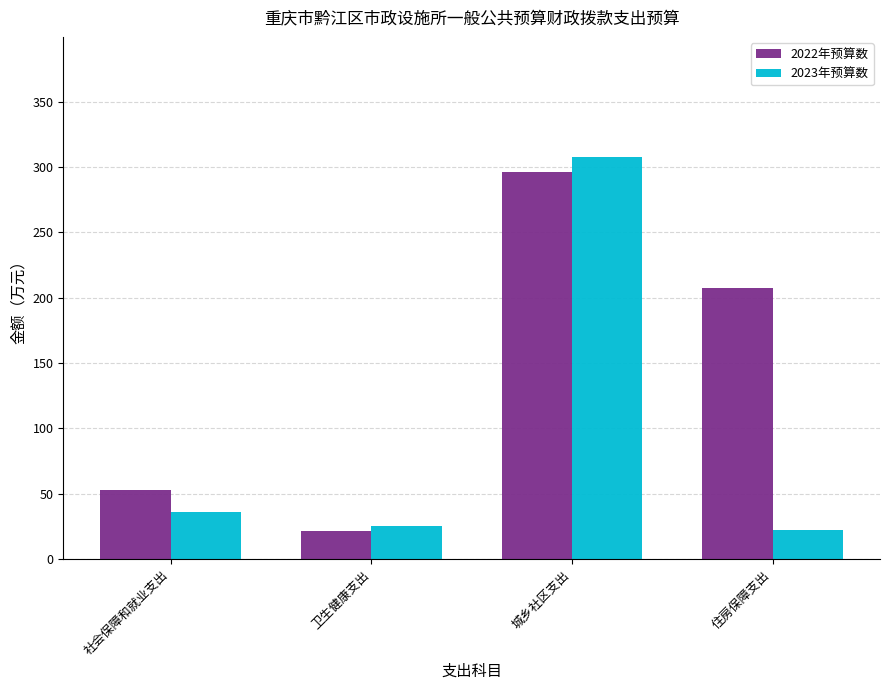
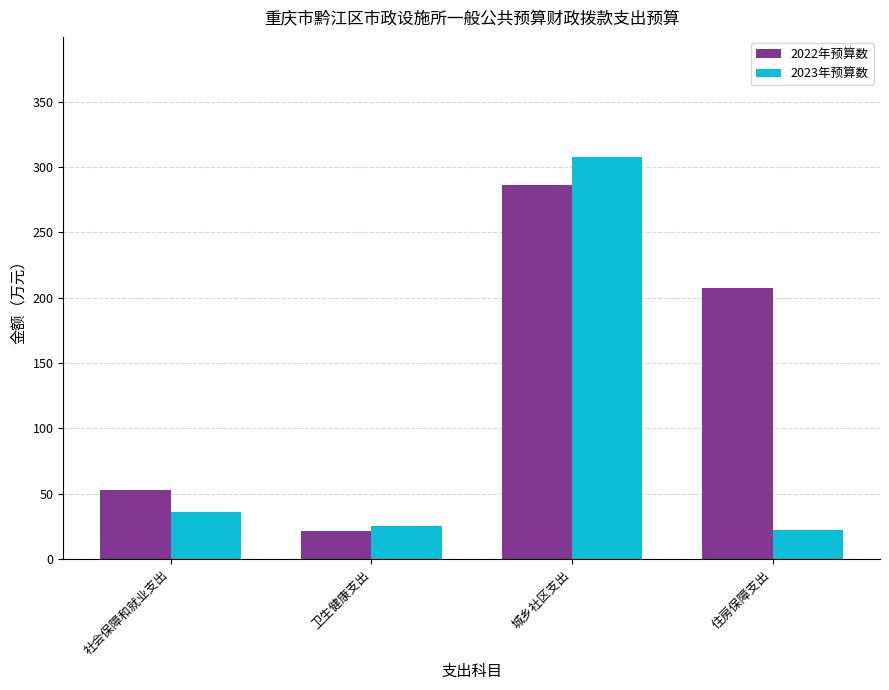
2022年预算数, 城乡社区支出: 296 -> 286
